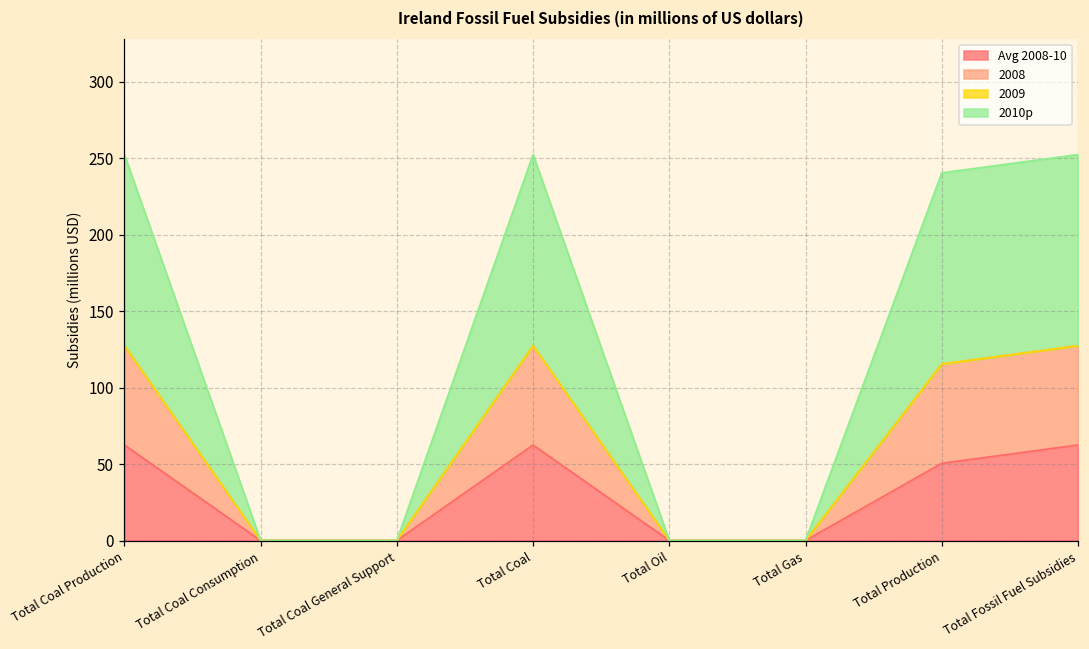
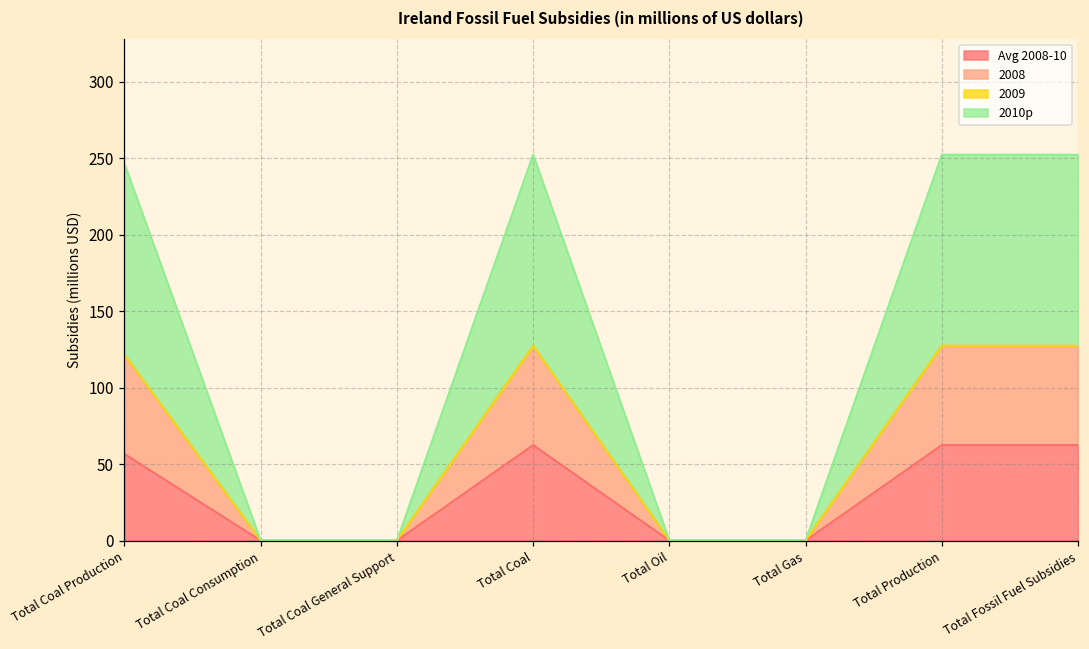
Avg 2008-10, Total Coal Production: 62 -> 57
Avg 2008-10, Total Production: 50 -> 62
